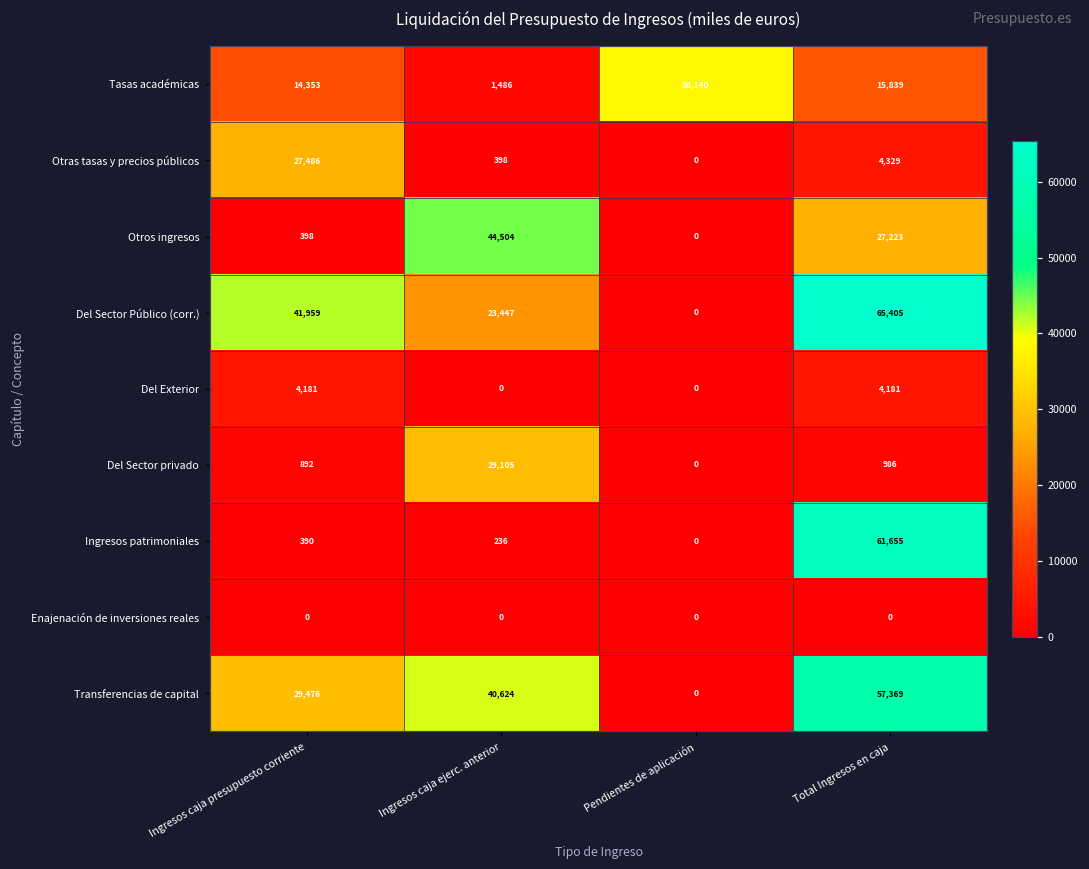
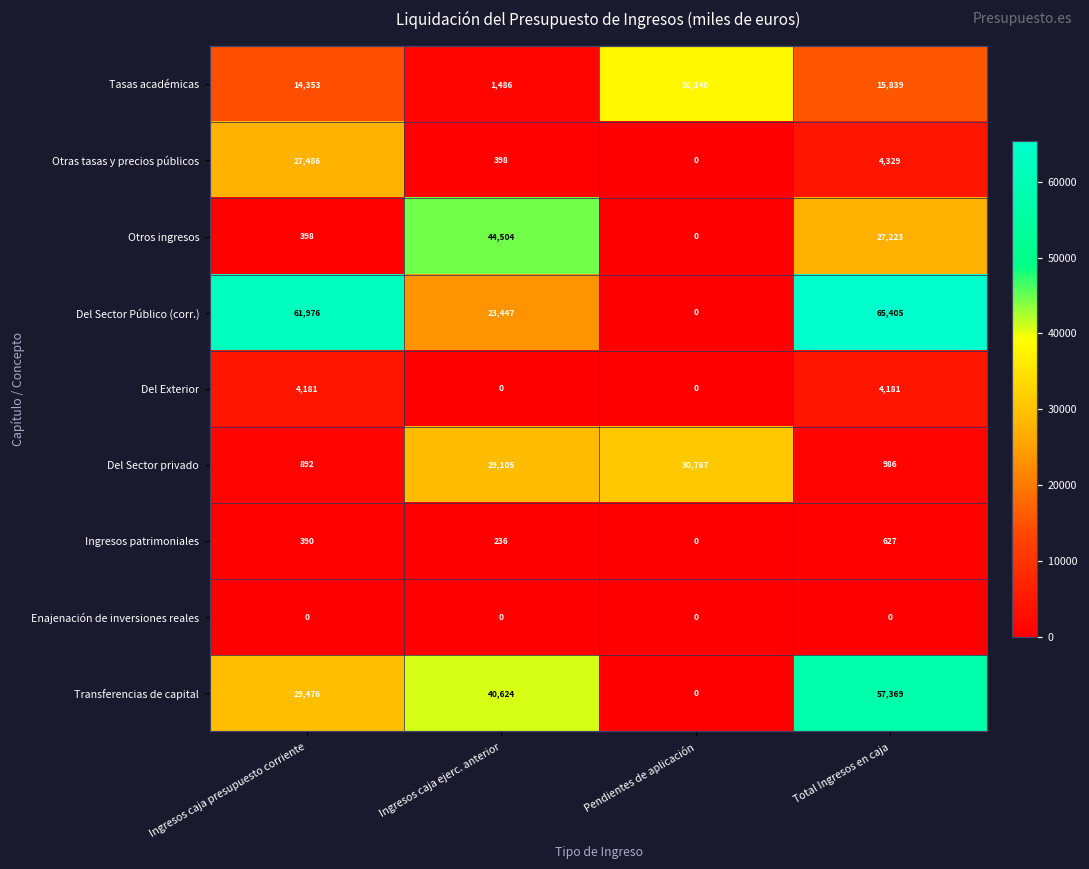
Del Sector Público (corr.), Ingresos caja presupuesto corriente: 41,959 -> 61,976
Del Sector privado, Pendientes de aplicación: 0 -> 30,767
Ingresos patrimoniales, Total Ingresos en caja: 61,655 -> 627
